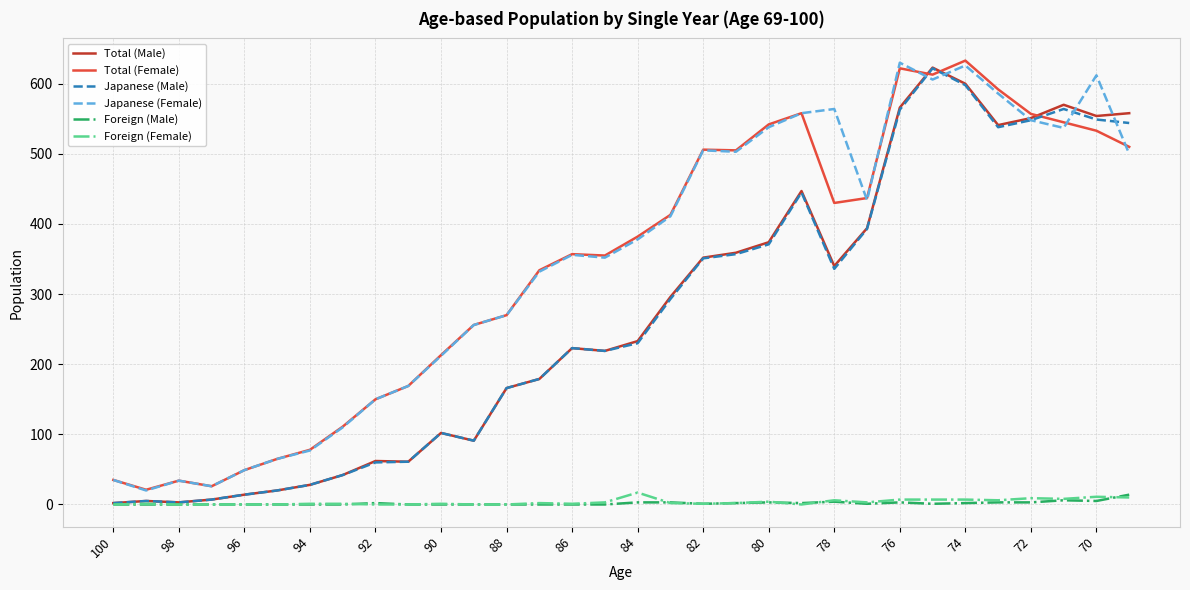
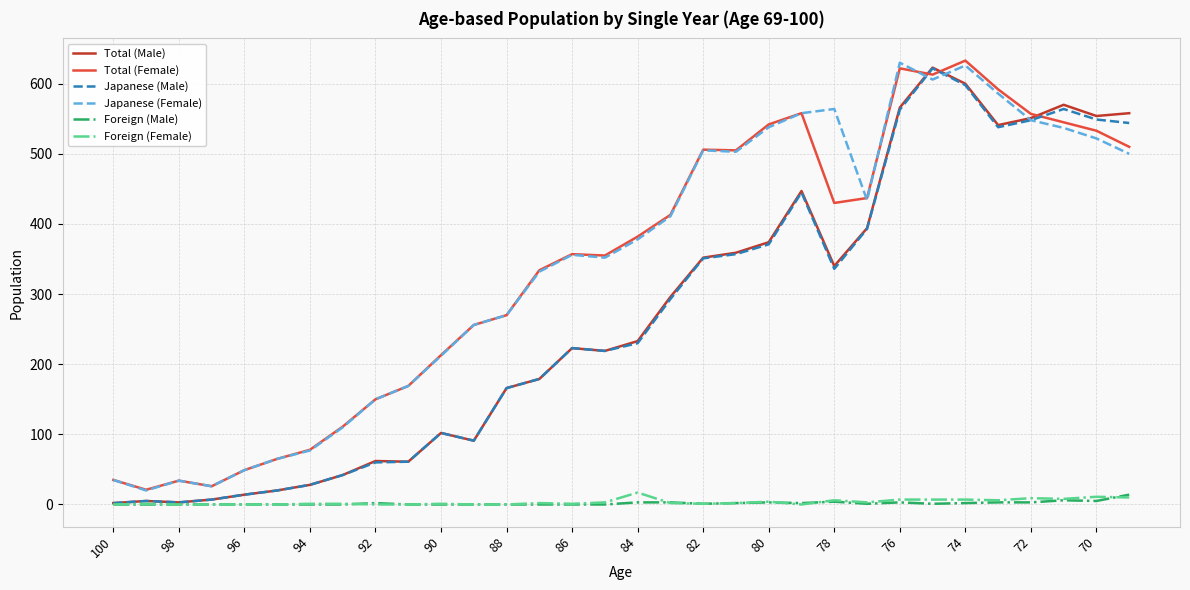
Japanese (Female), 70: 610 -> 520
